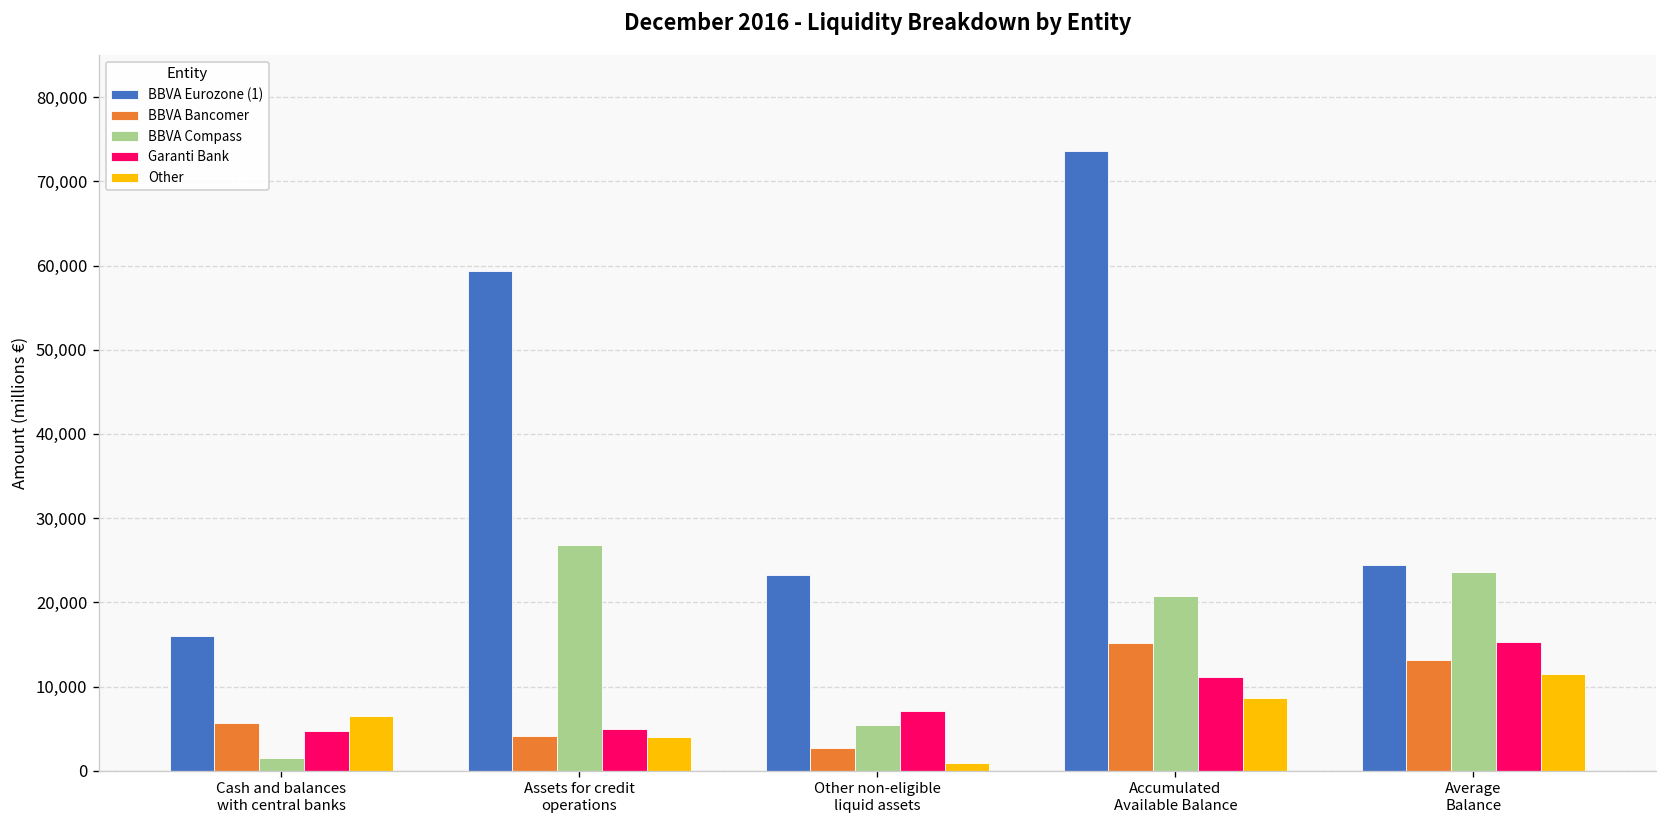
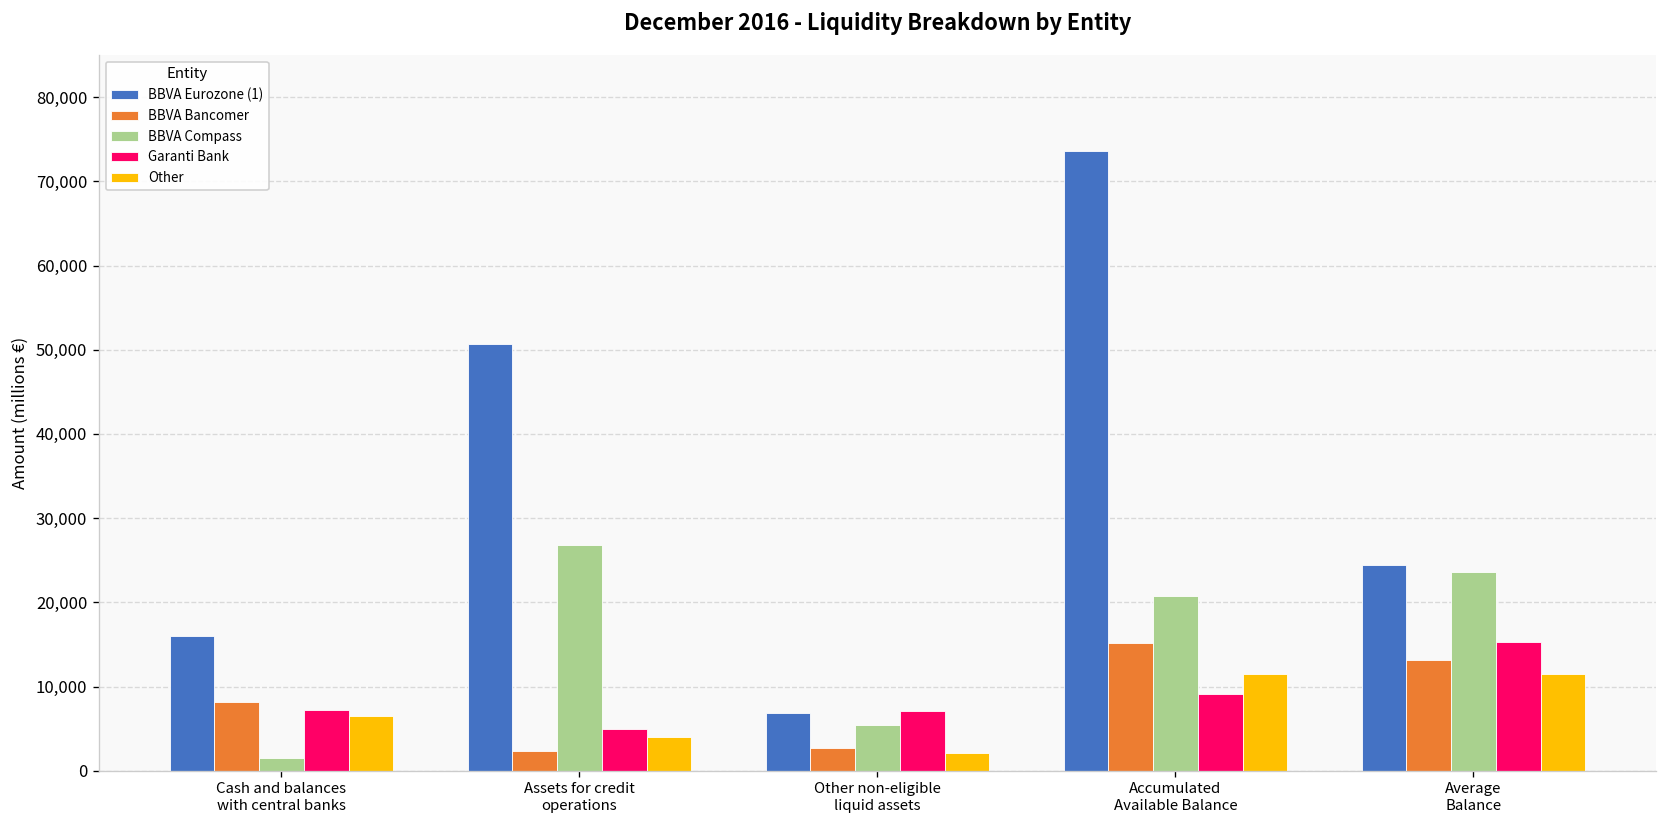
BBVA Bancomer, Cash and balances with central banks: 6,000 -> 8,000
Garanti Bank, Cash and balances with central banks: 5,000 -> 7,000
BBVA Eurozone (1), Assets for credit operations: 59,000 -> 51,000
BBVA Bancomer, Assets for credit operations: 4,000 -> 2,000
BBVA Eurozone (1), Other non-eligible liquid assets: 23,000 -> 7,000
Other, Other non-eligible liquid assets: 1,000 -> 2,000
Garanti Bank, Accumulated Available Balance: 11,000 -> 9,000
Other, Accumulated Available Balance: 9,000 -> 11,000
